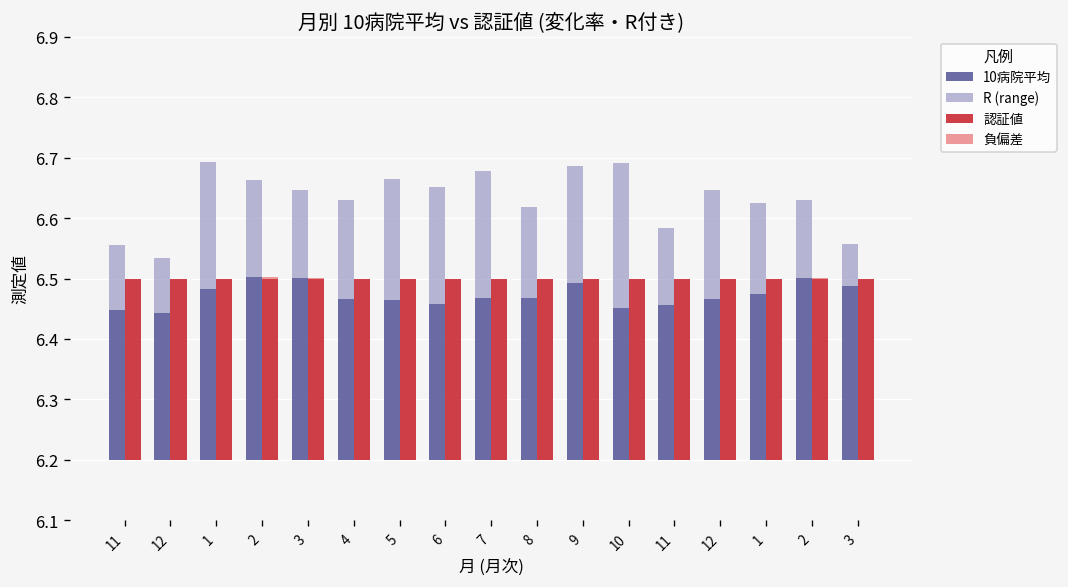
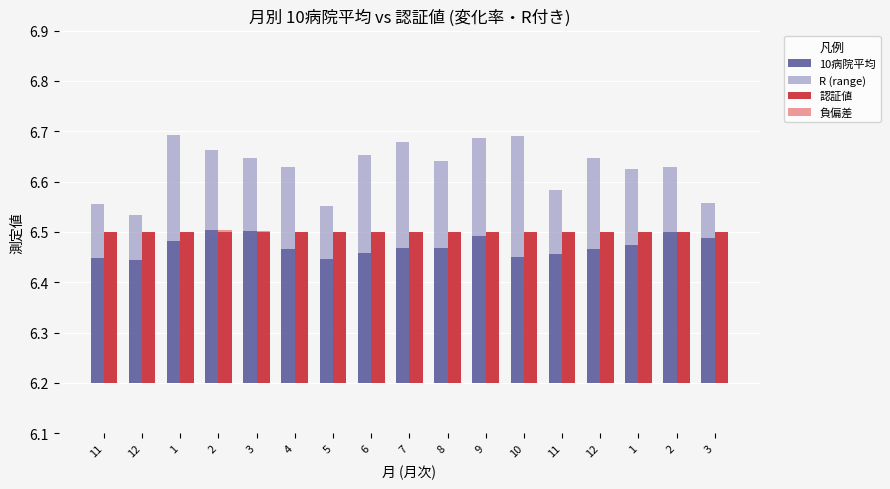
10病院平均, 5: 6.46 -> 6.45
R (range), 5: 0.20 -> 0.11
R (range), 8: 0.15 -> 0.17
